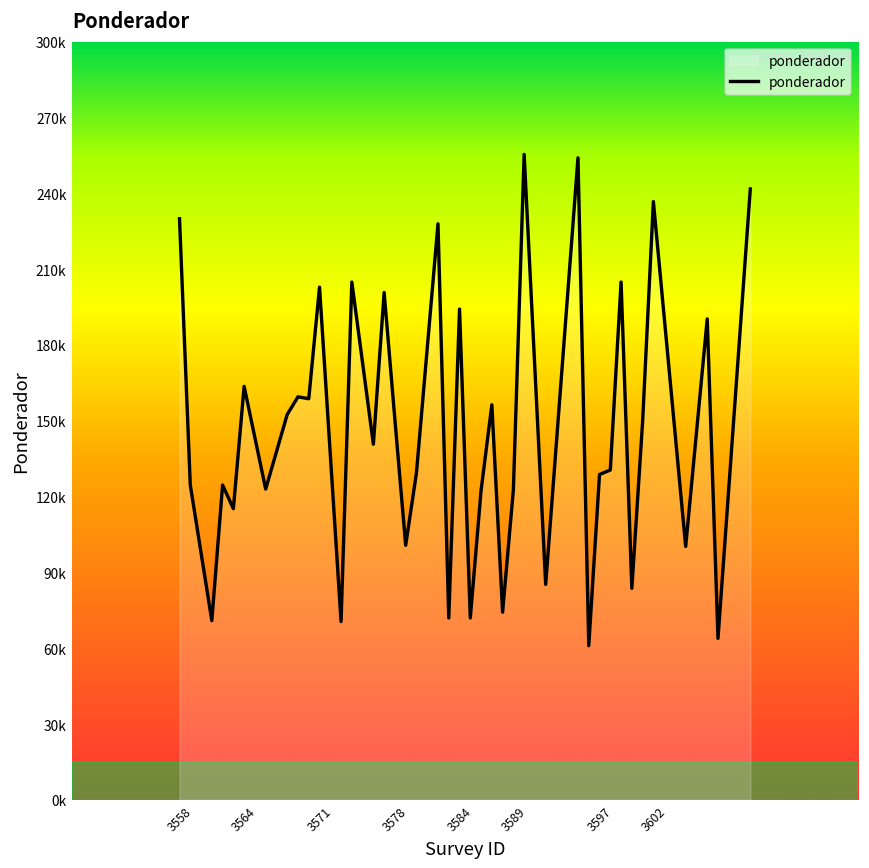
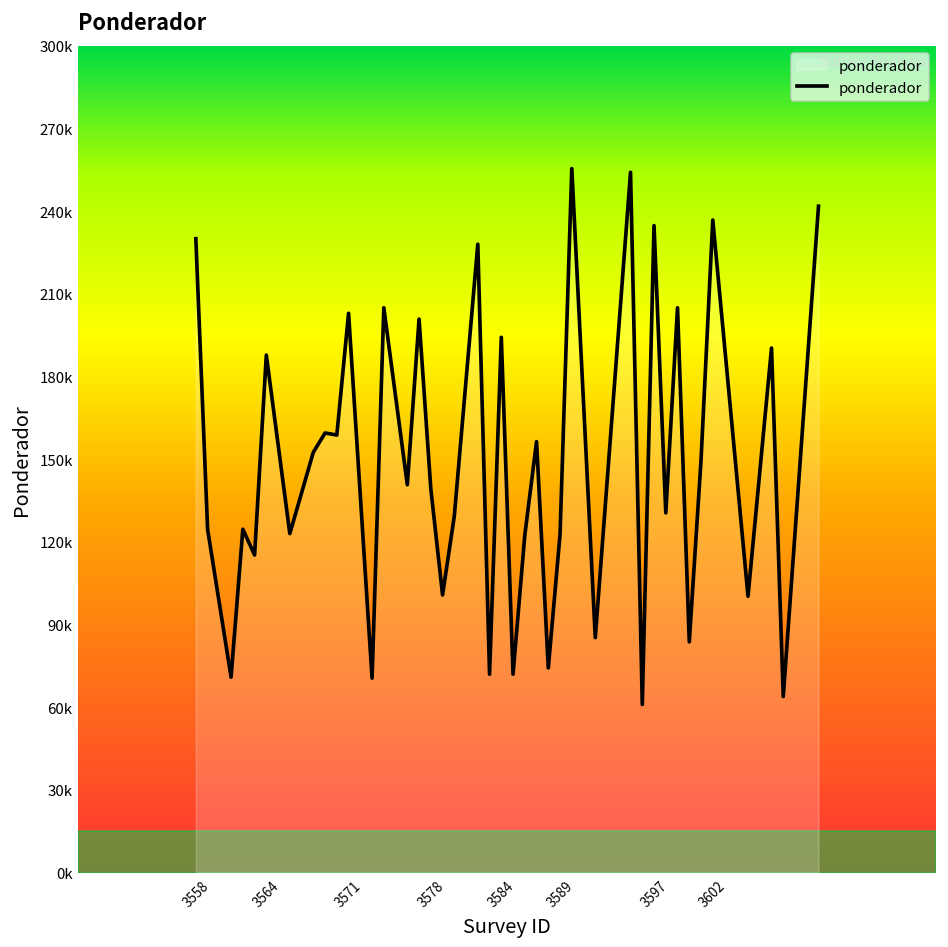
3564: 164000 -> 188000
3578: 150000 -> 139000
3597: 129000 -> 235000
